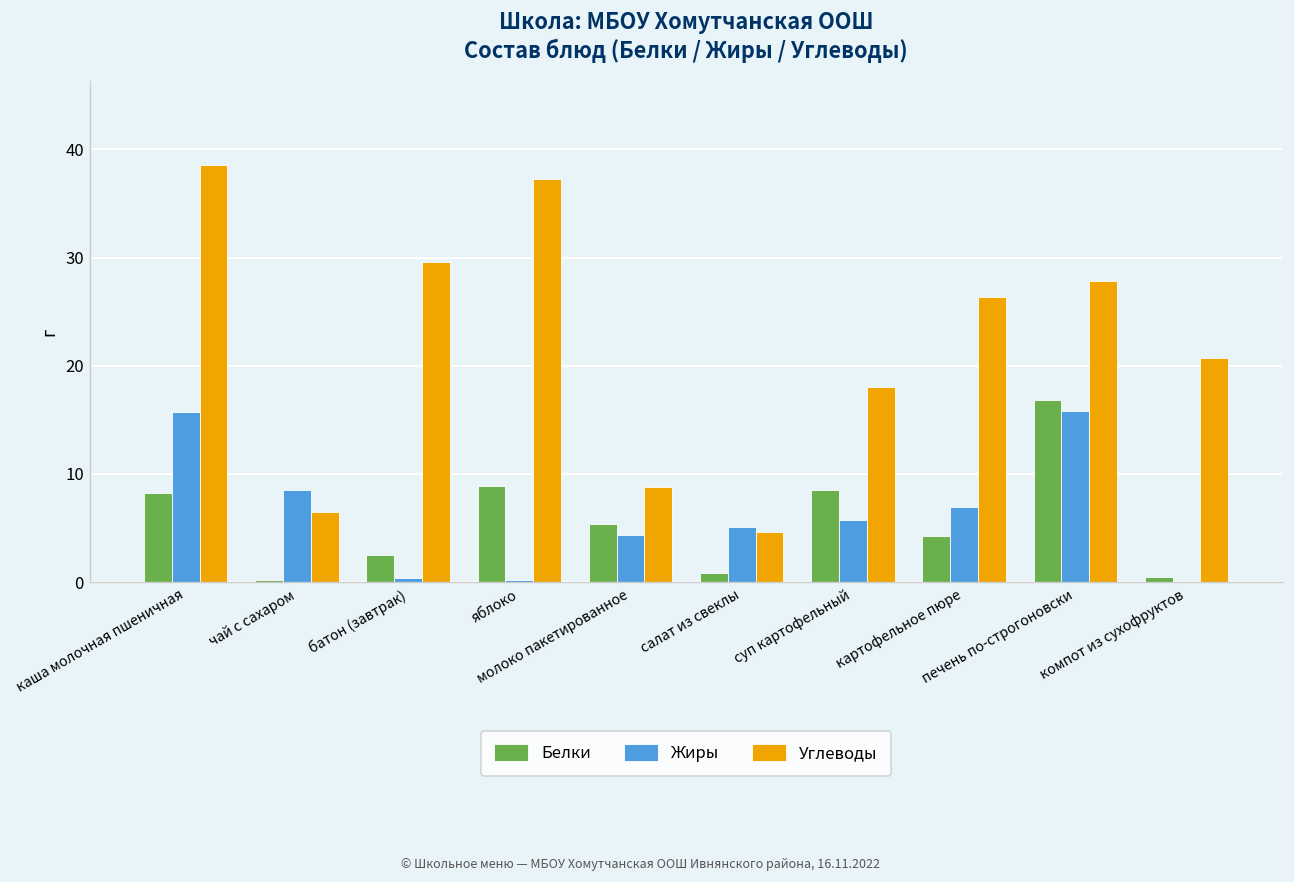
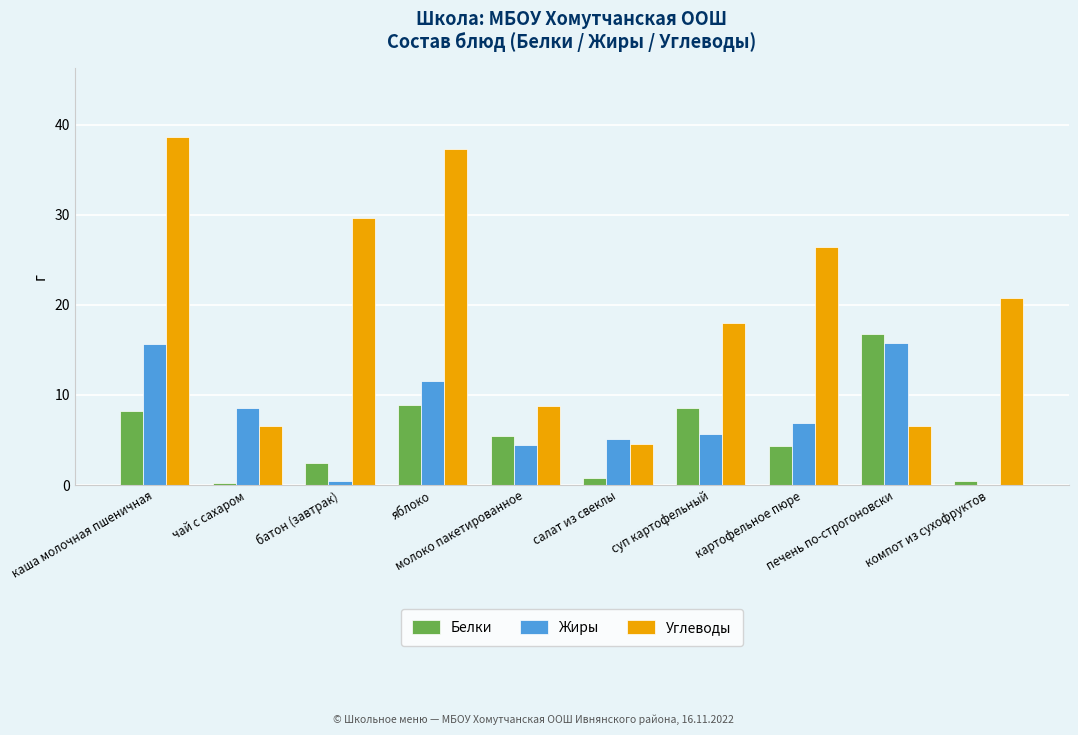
Жиры, яблоко: 0 -> 12
Углеводы, печень по-строгоновски: 28 -> 7
